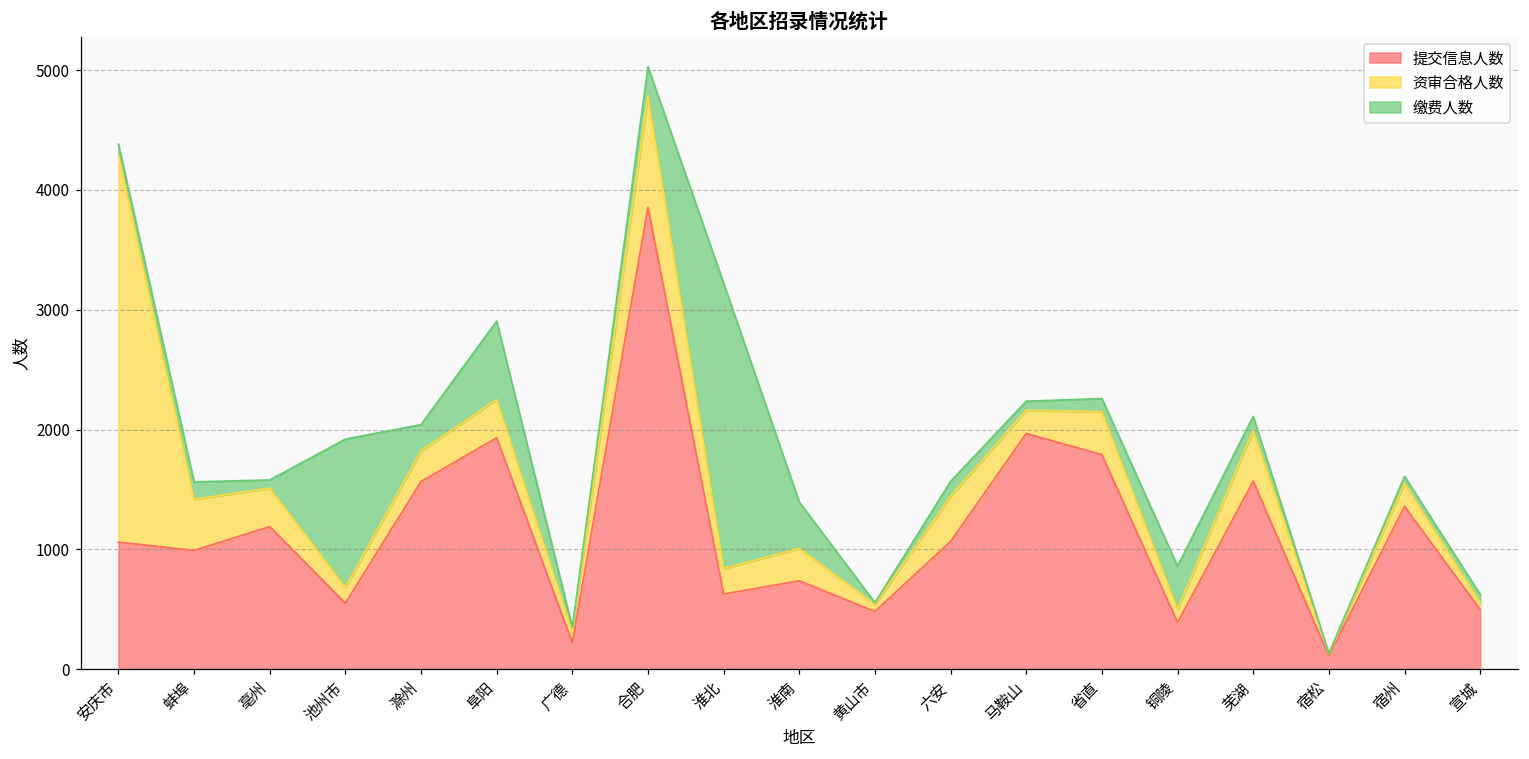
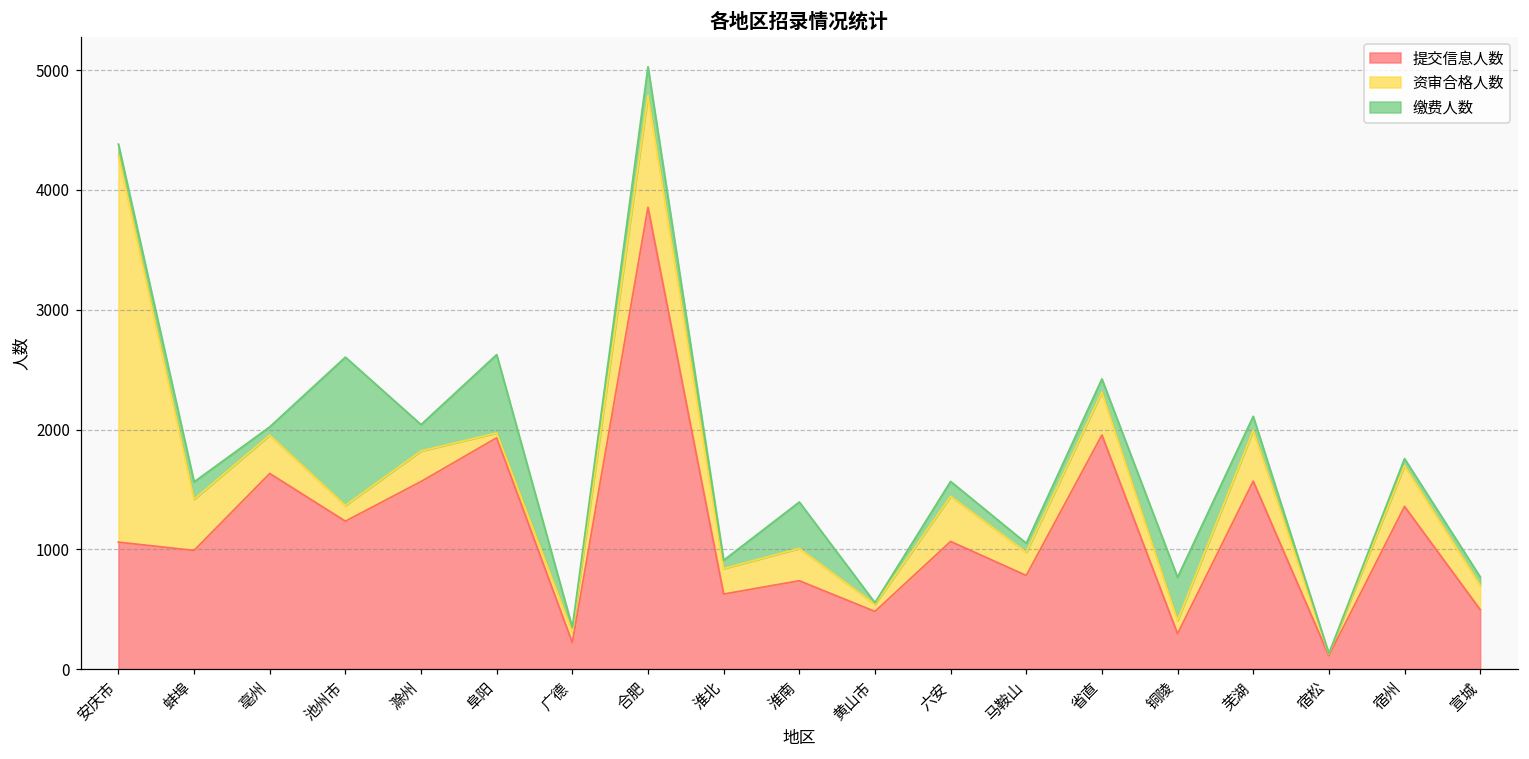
提交信息人数, 亳州: 1190 -> 1630
提交信息人数, 池州市: 550 -> 1240
资审合格人数, 阜阳: 320 -> 40
缴费人数, 淮北: 2380 -> 70
提交信息人数, 马鞍山: 1970 -> 780
提交信息人数, 省直: 1790 -> 1950
提交信息人数, 铜陵: 390 -> 300
资审合格人数, 宿州: 190 -> 340
资审合格人数, 宣城: 60 -> 200
